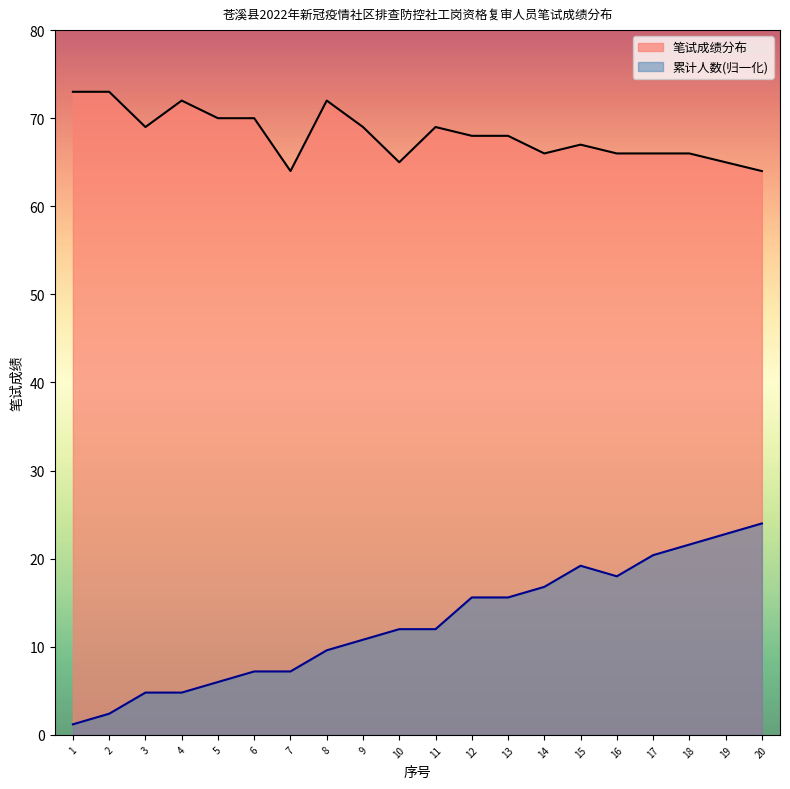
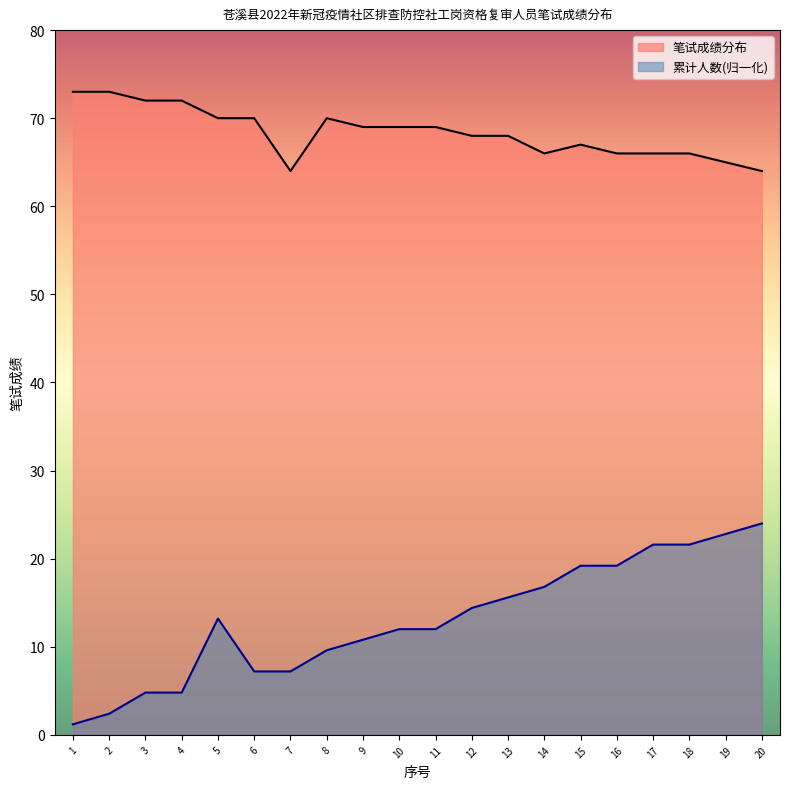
笔试成绩分布, 3: 69 -> 72
累计人数(归一化), 5: 6 -> 13
笔试成绩分布, 8: 72 -> 70
笔试成绩分布, 10: 65 -> 69
累计人数(归一化), 12: 16 -> 14
累计人数(归一化), 16: 18 -> 19
累计人数(归一化), 17: 20 -> 22
